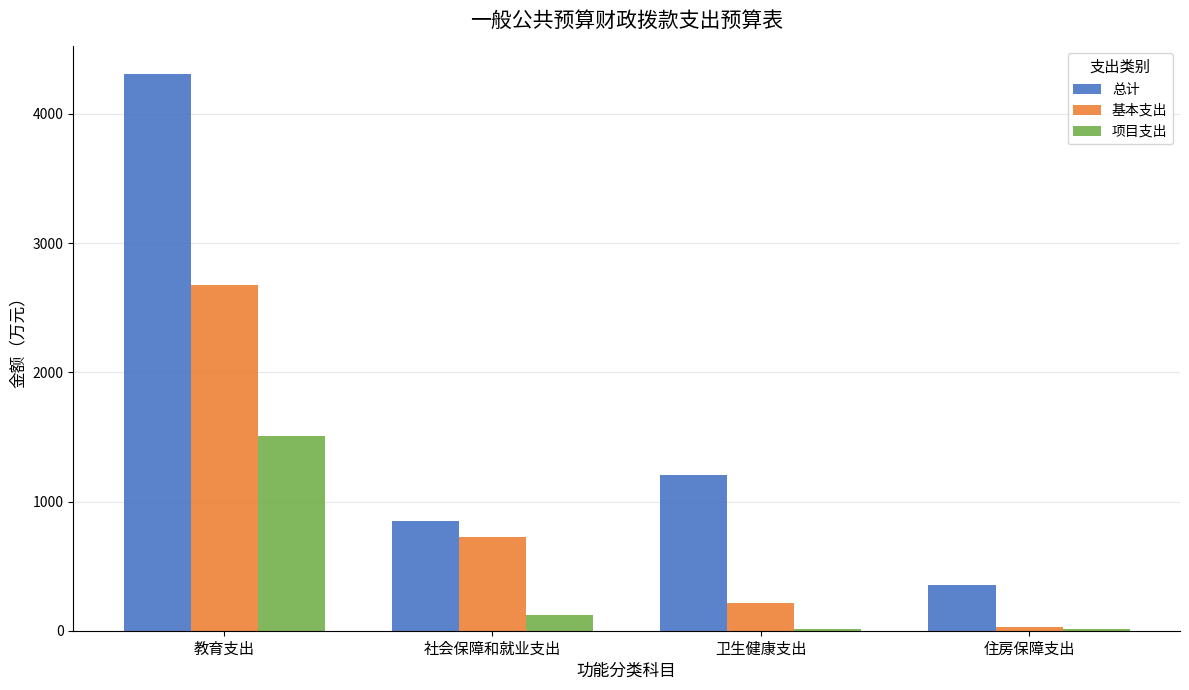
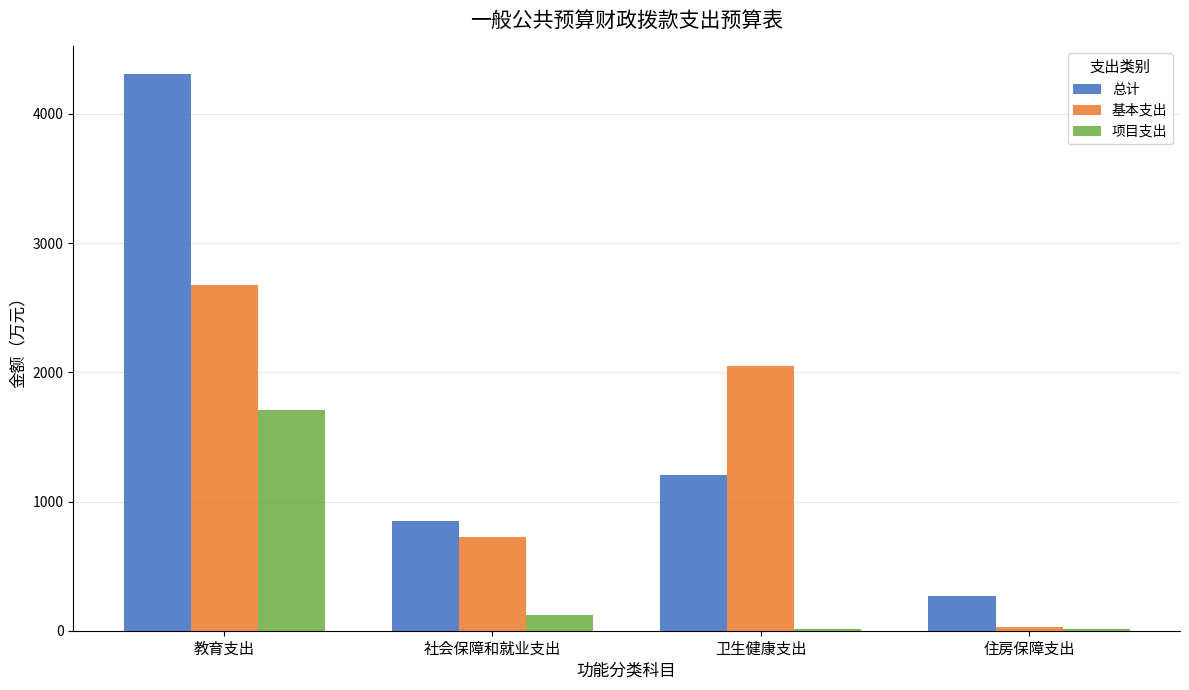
项目支出, 教育支出: 1510 -> 1710
基本支出, 卫生健康支出: 210 -> 2050
总计, 住房保障支出: 360 -> 270
